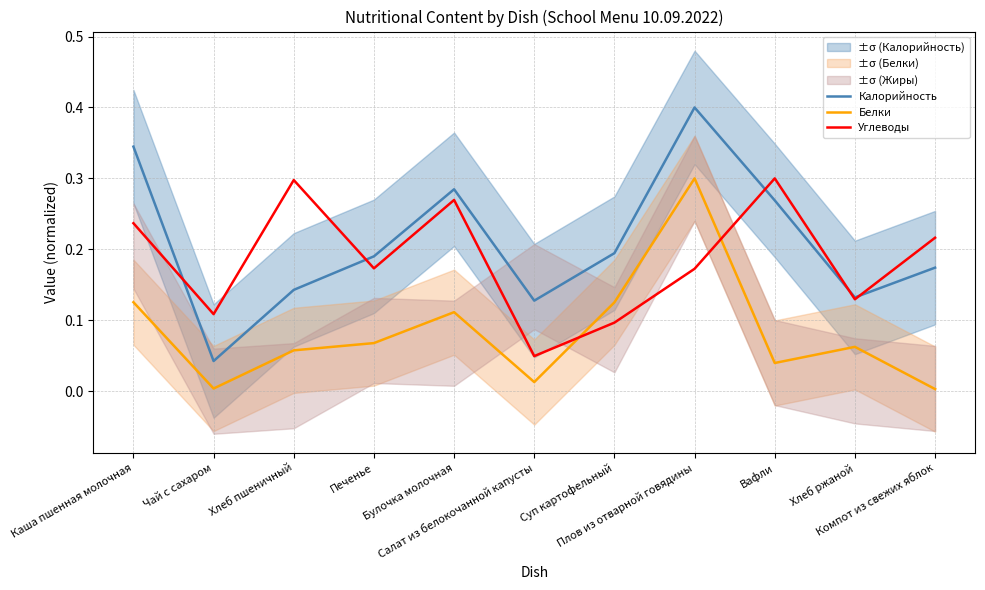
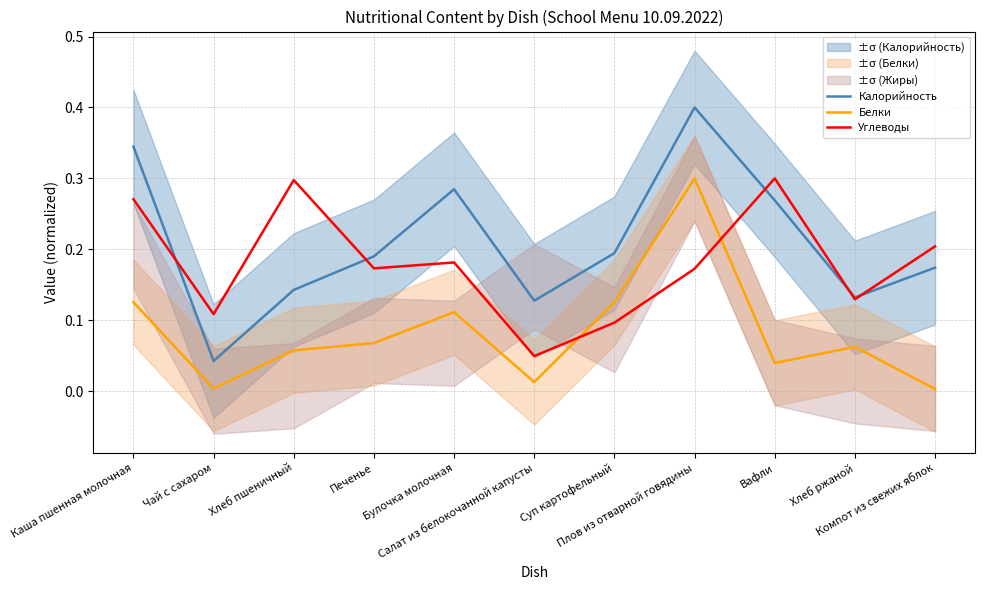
Углеводы, Каша пшенная молочная: 0.24 -> 0.27
Углеводы, Булочка молочная: 0.27 -> 0.18
Углеводы, Компот из свежих яблок: 0.22 -> 0.20
